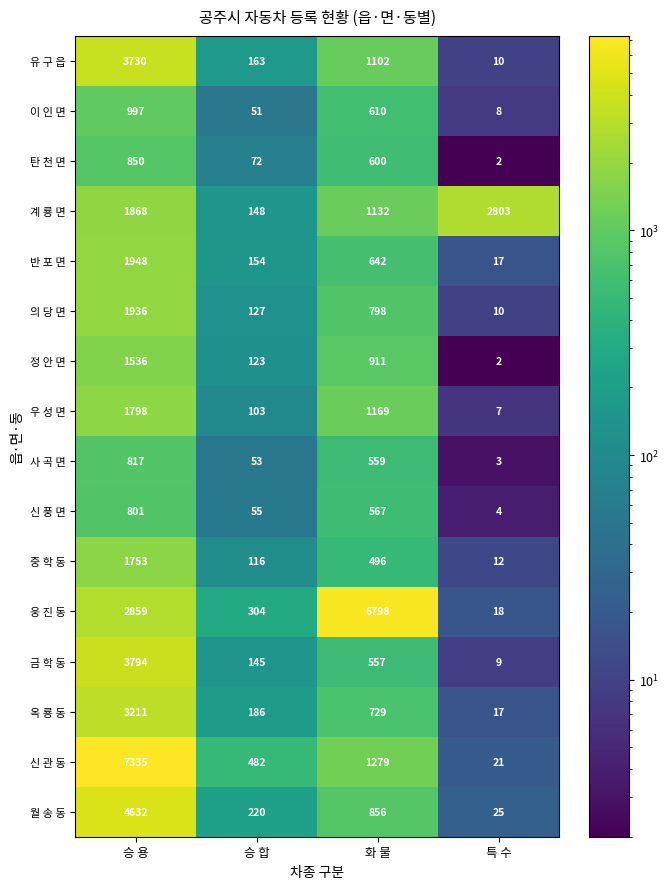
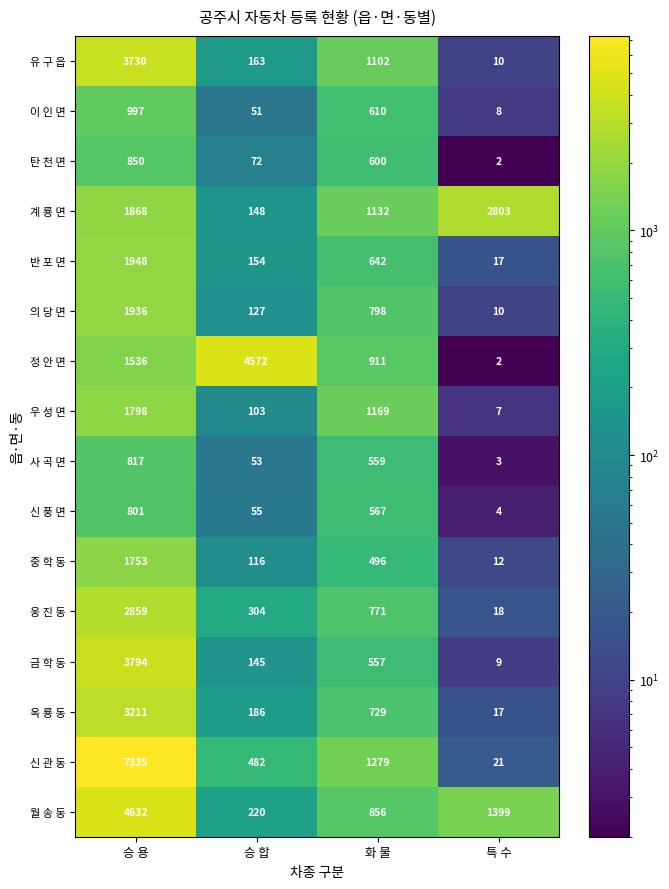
정 안 면, 승 합: 123 -> 4572
웅 진 동, 화 물: 6798 -> 771
월 송 동, 특 수: 25 -> 1399
